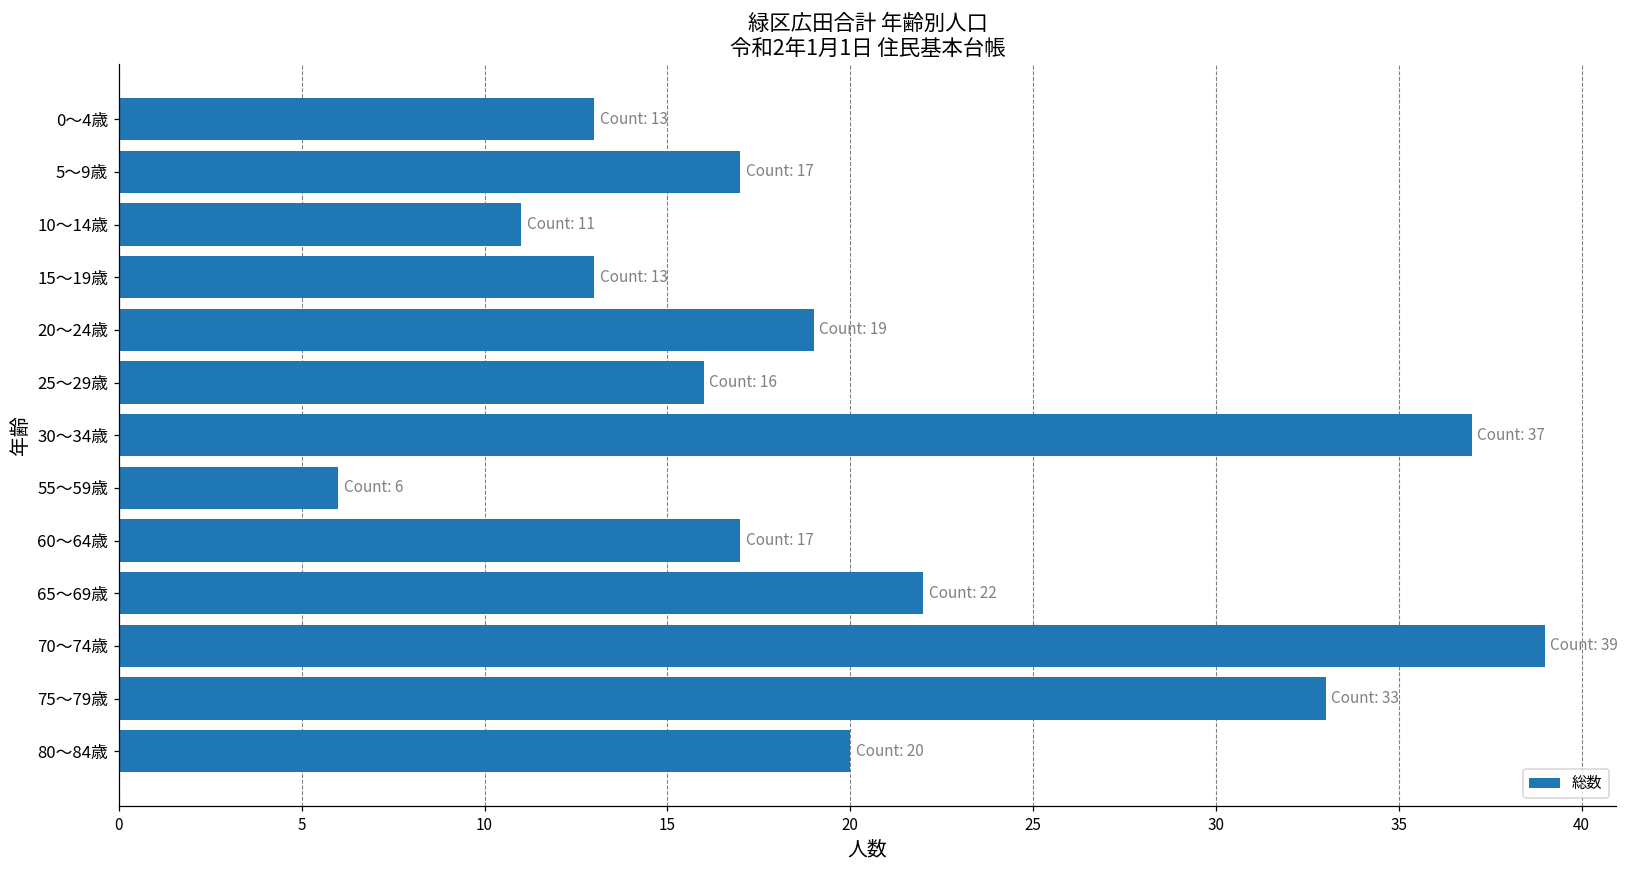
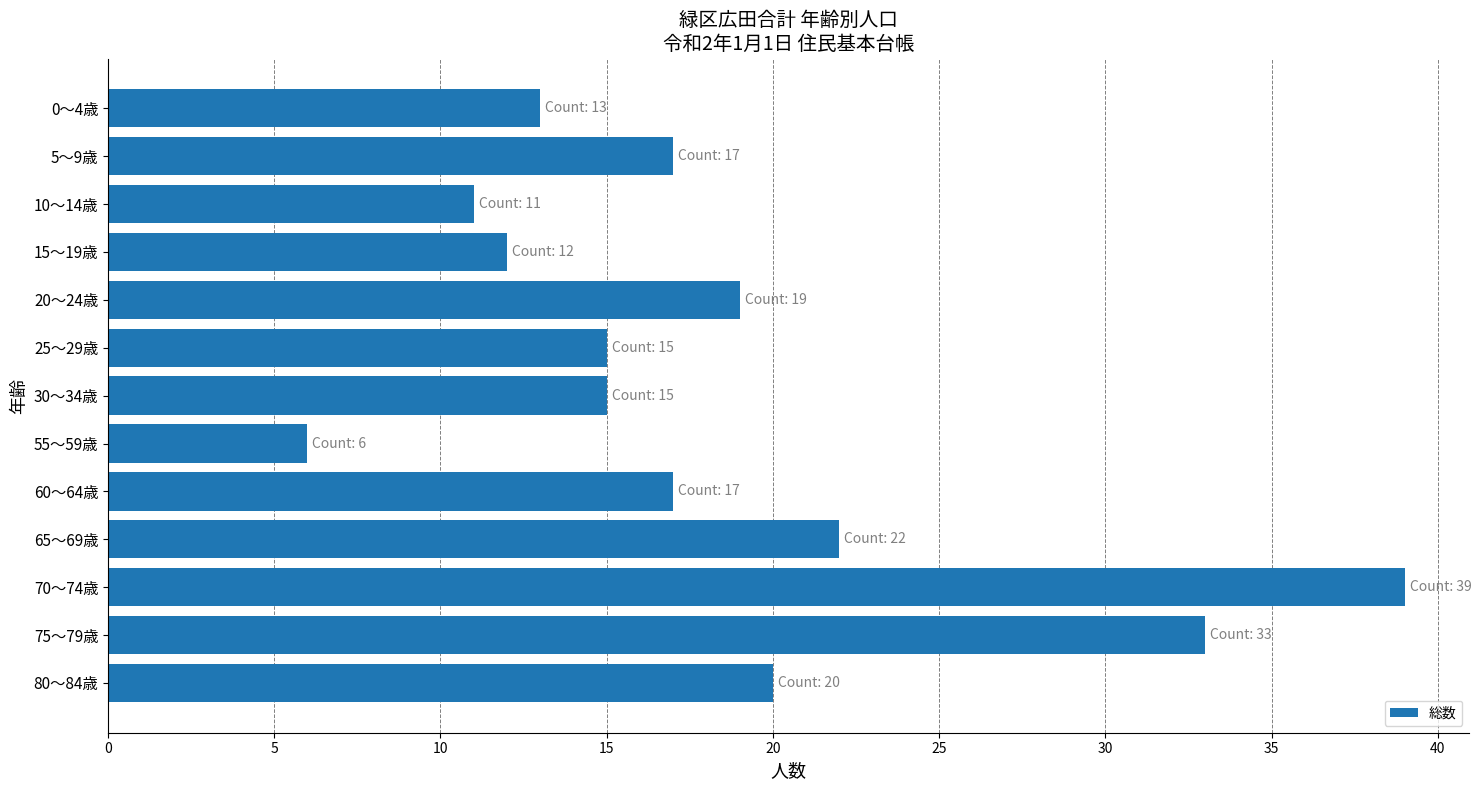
15～19歳: 13 -> 12
25～29歳: 16 -> 15
30～34歳: 37 -> 15
